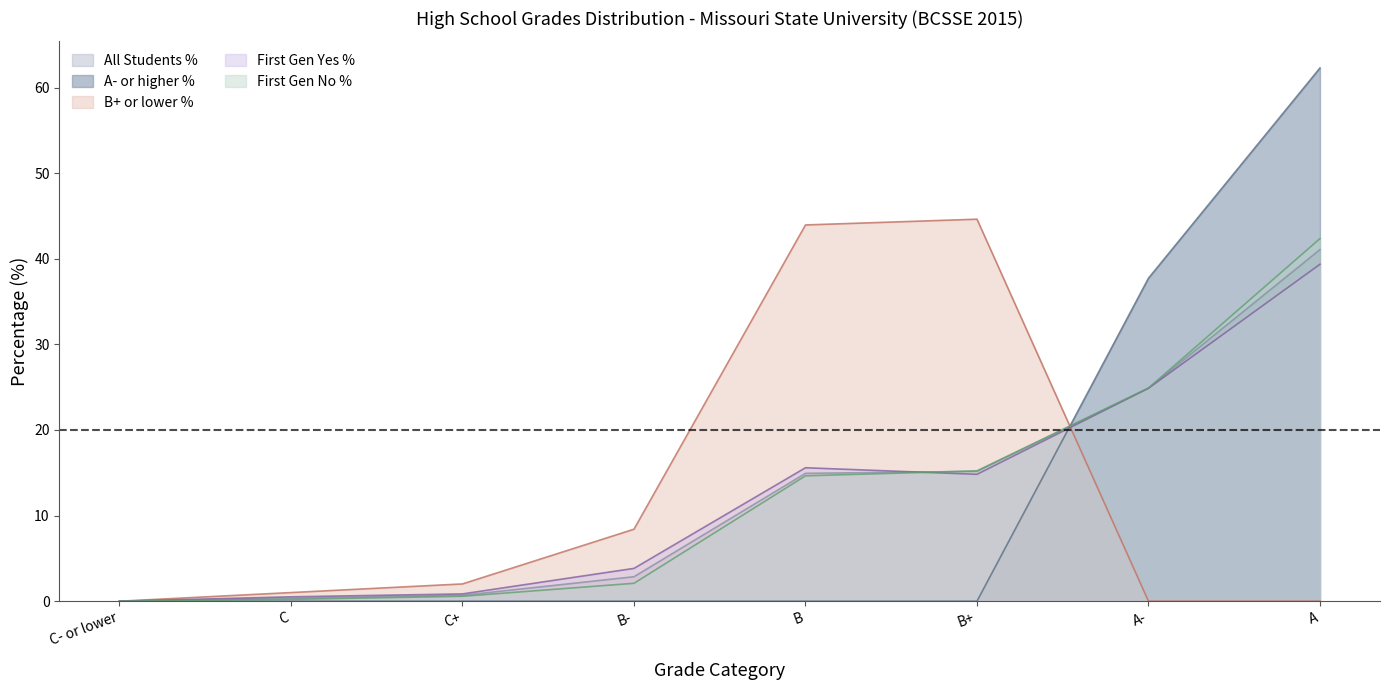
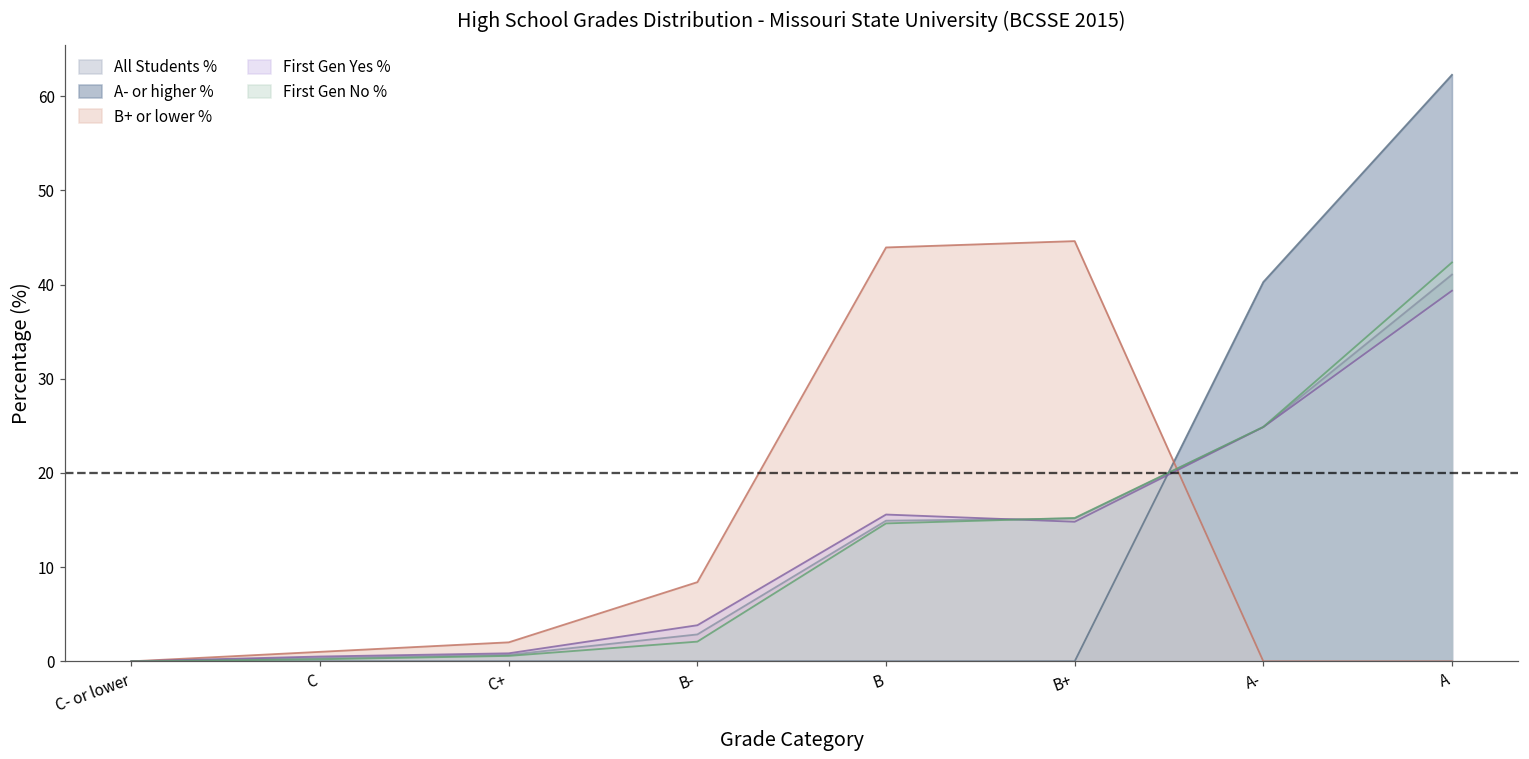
A- or higher %, A-: 38 -> 40
